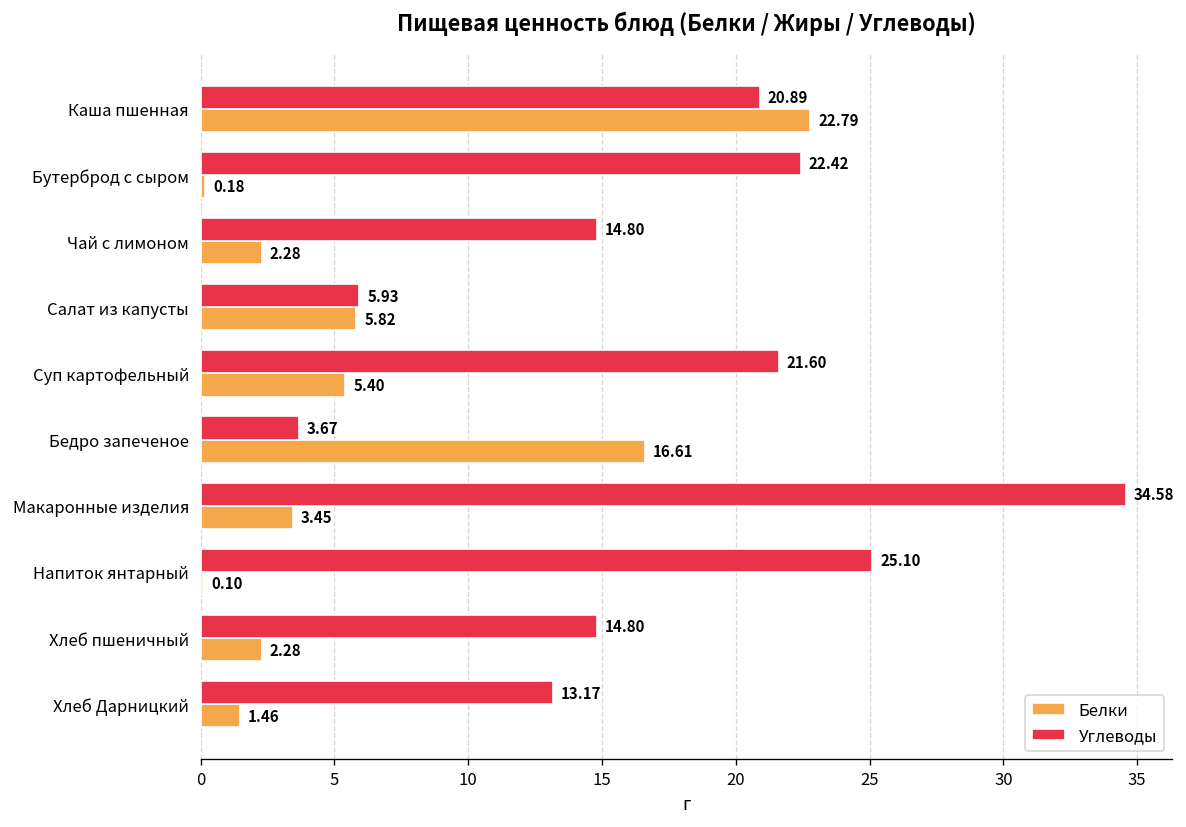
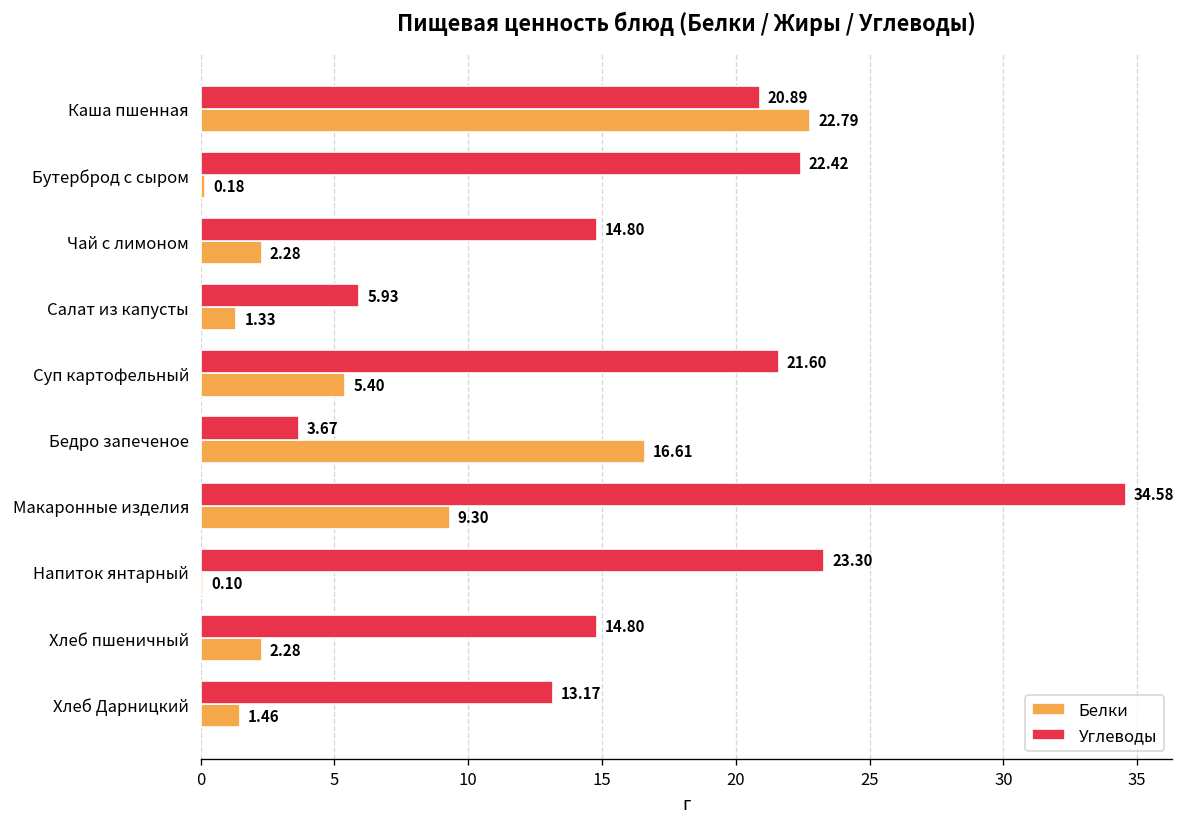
Белки, Салат из капусты: 5.82 -> 1.33
Белки, Макаронные изделия: 3.45 -> 9.30
Углеводы, Напиток янтарный: 25.10 -> 23.30
